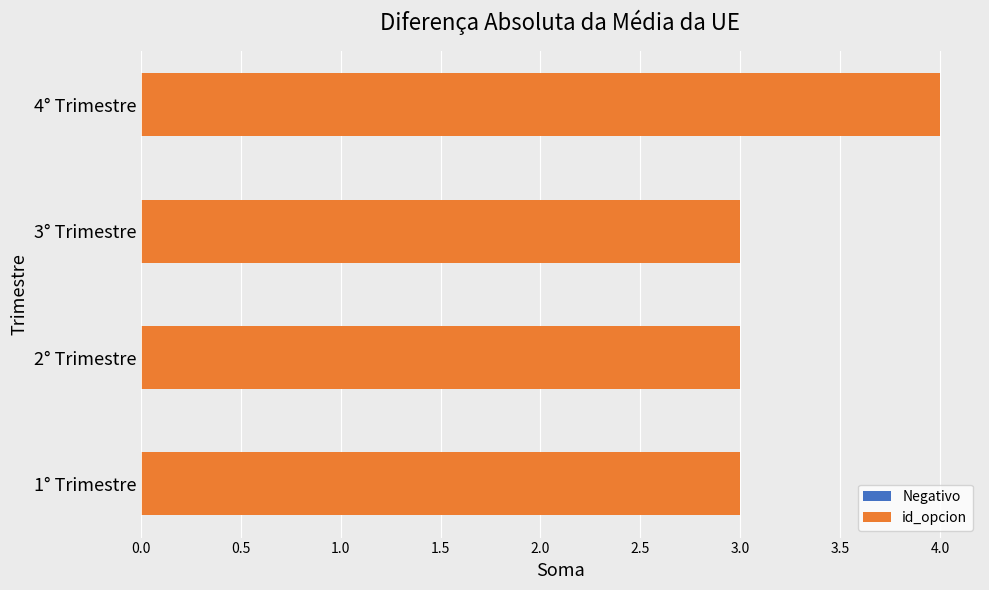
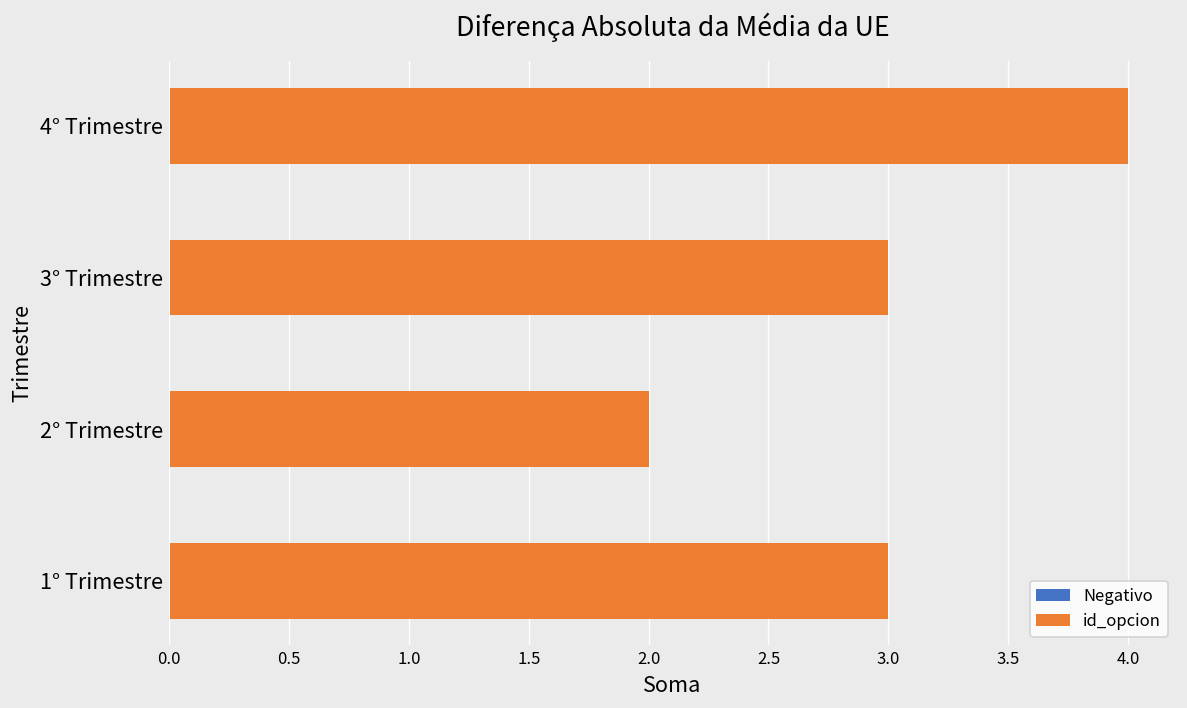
2° Trimestre: 3 -> 2
